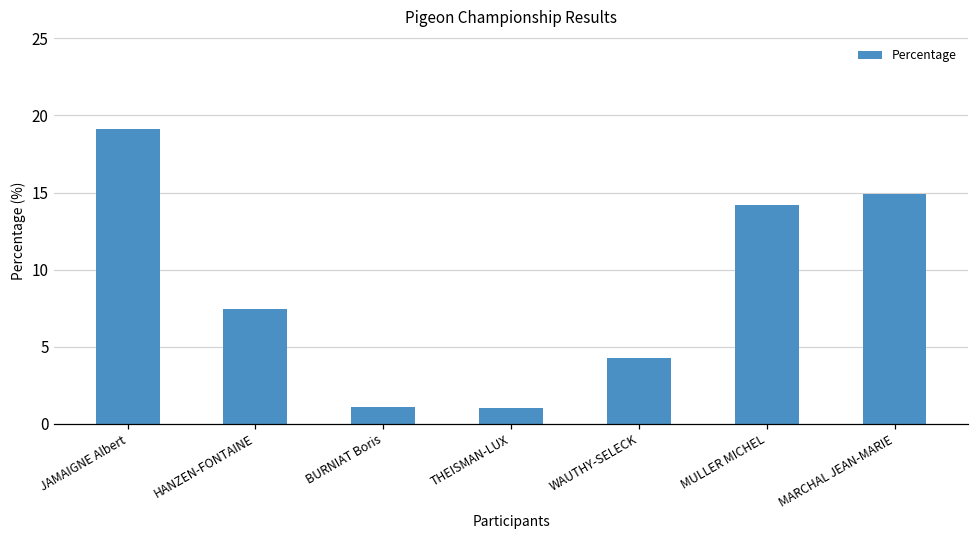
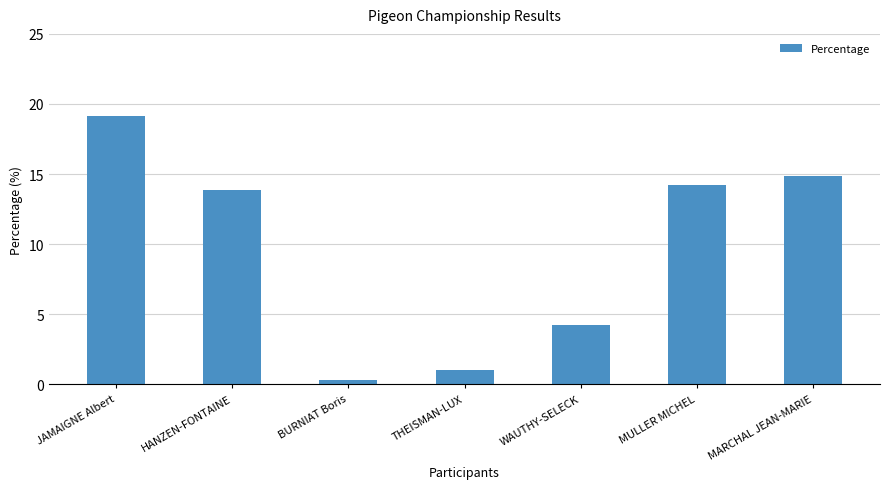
HANZEN-FONTAINE: 7.4 -> 13.9
BURNIAT Boris: 1.1 -> 0.3
